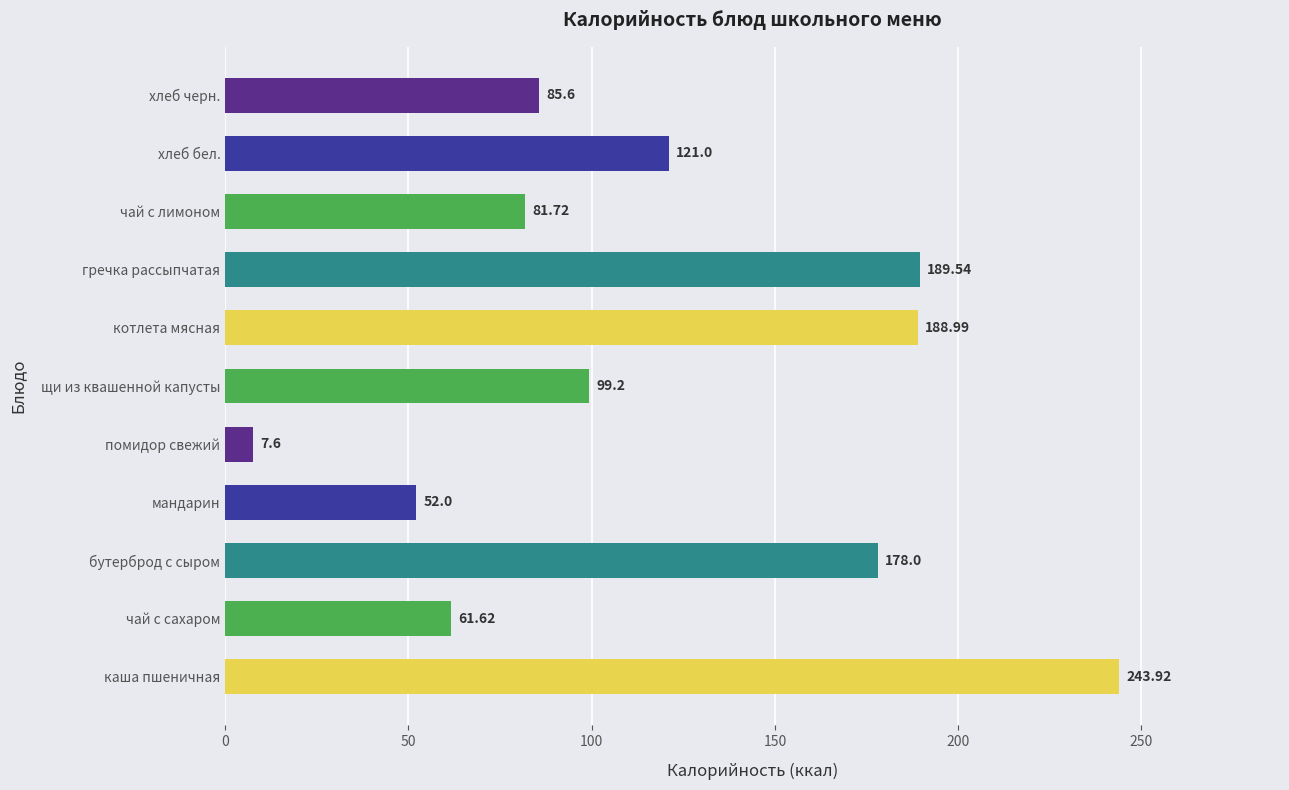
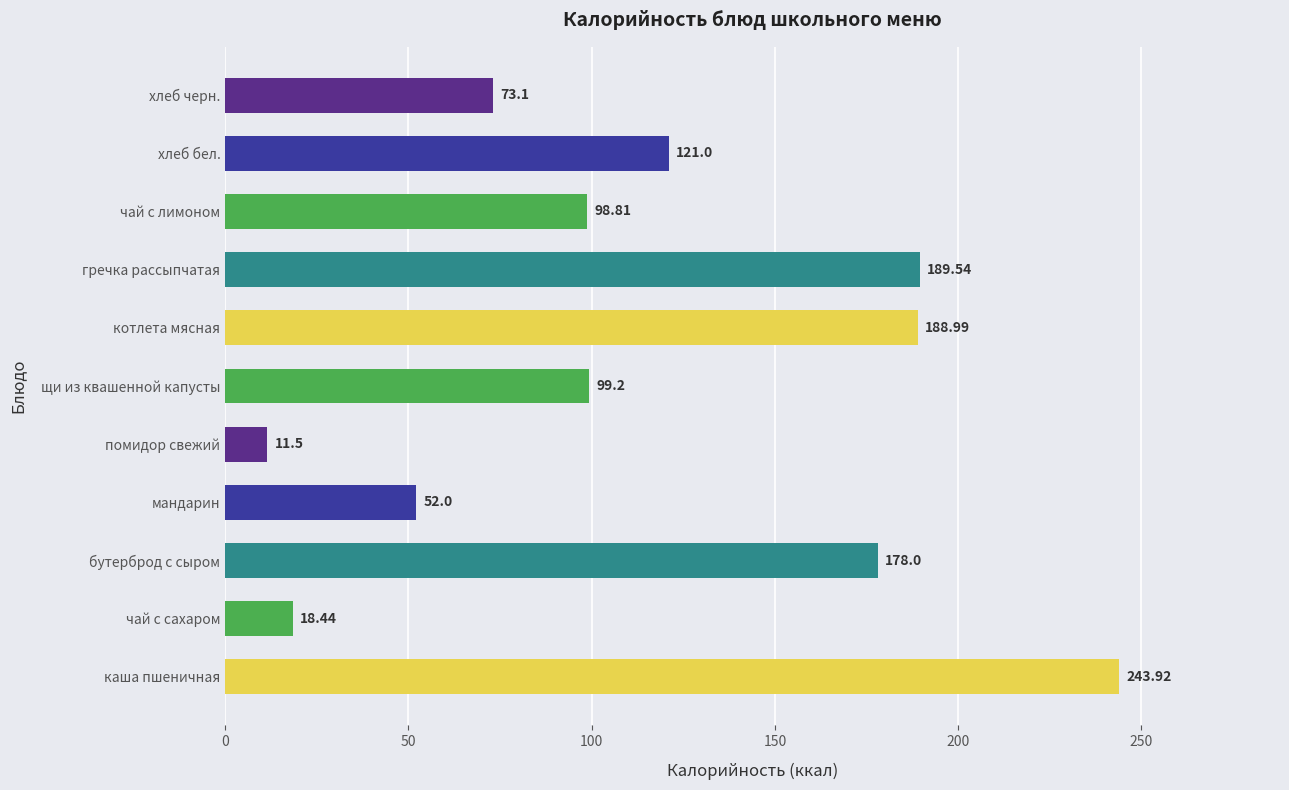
хлеб черн.: 85.6 -> 73.1
чай с лимоном: 81.72 -> 98.81
помидор свежий: 7.6 -> 11.5
чай с сахаром: 61.62 -> 18.44
